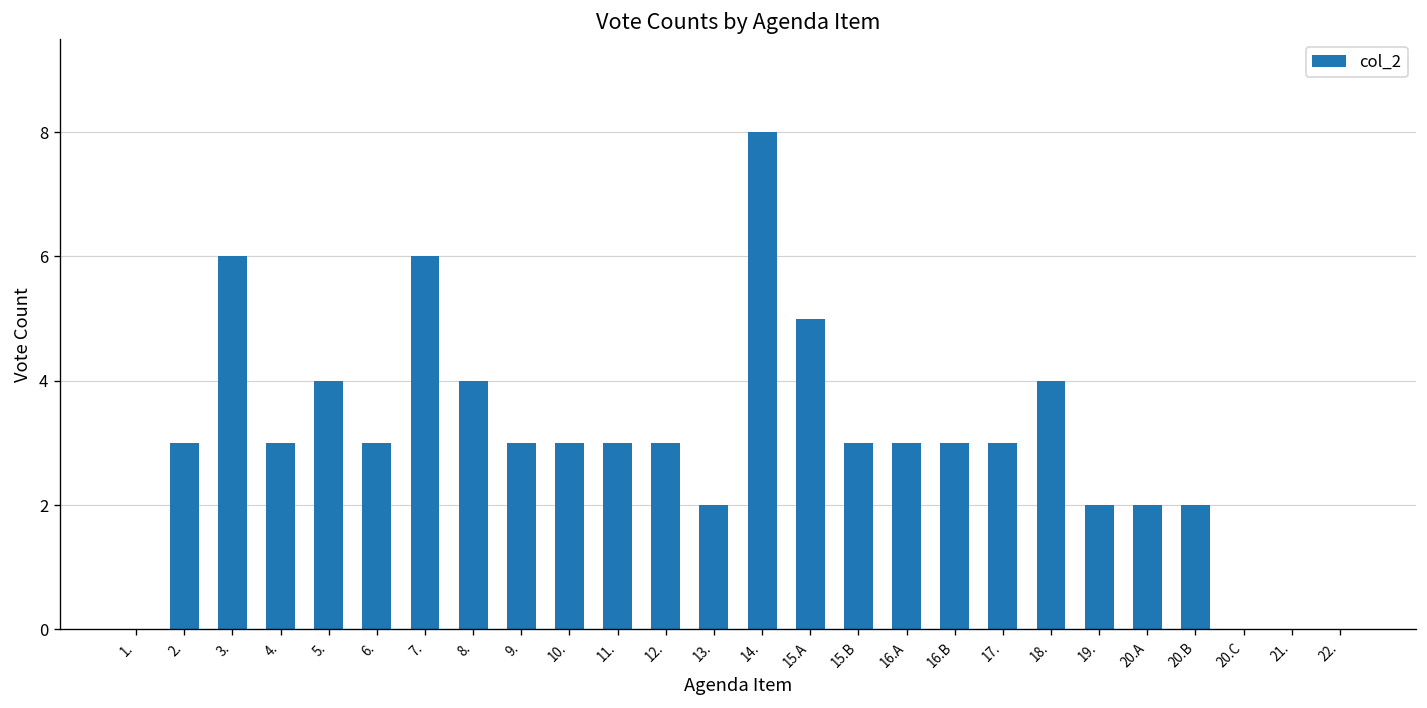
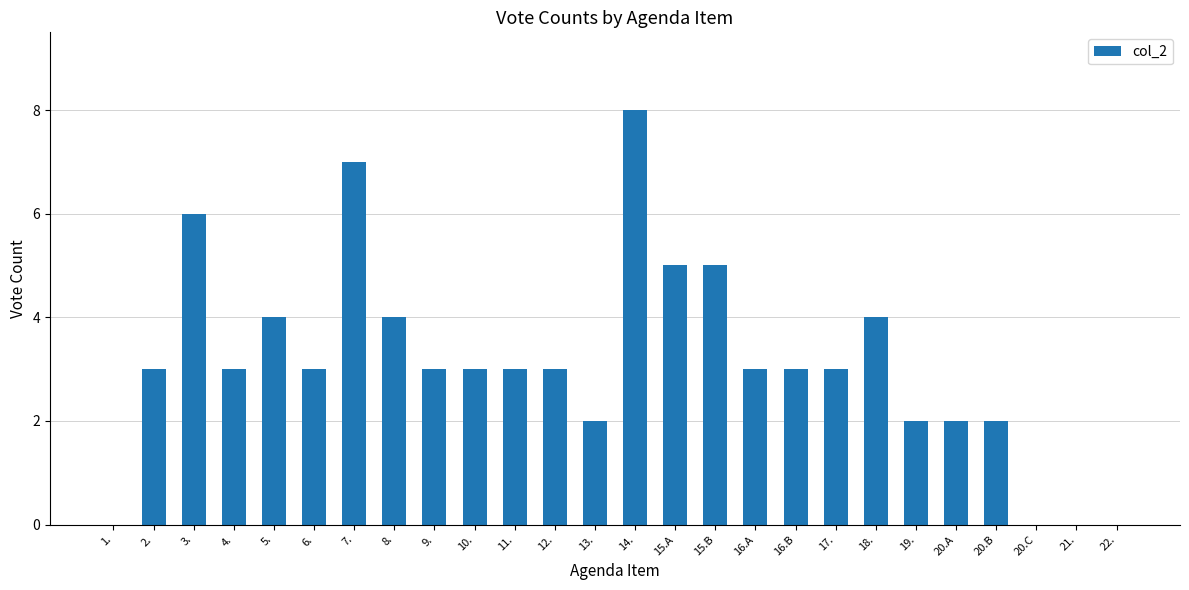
7.: 6 -> 7
15.B: 3 -> 5
